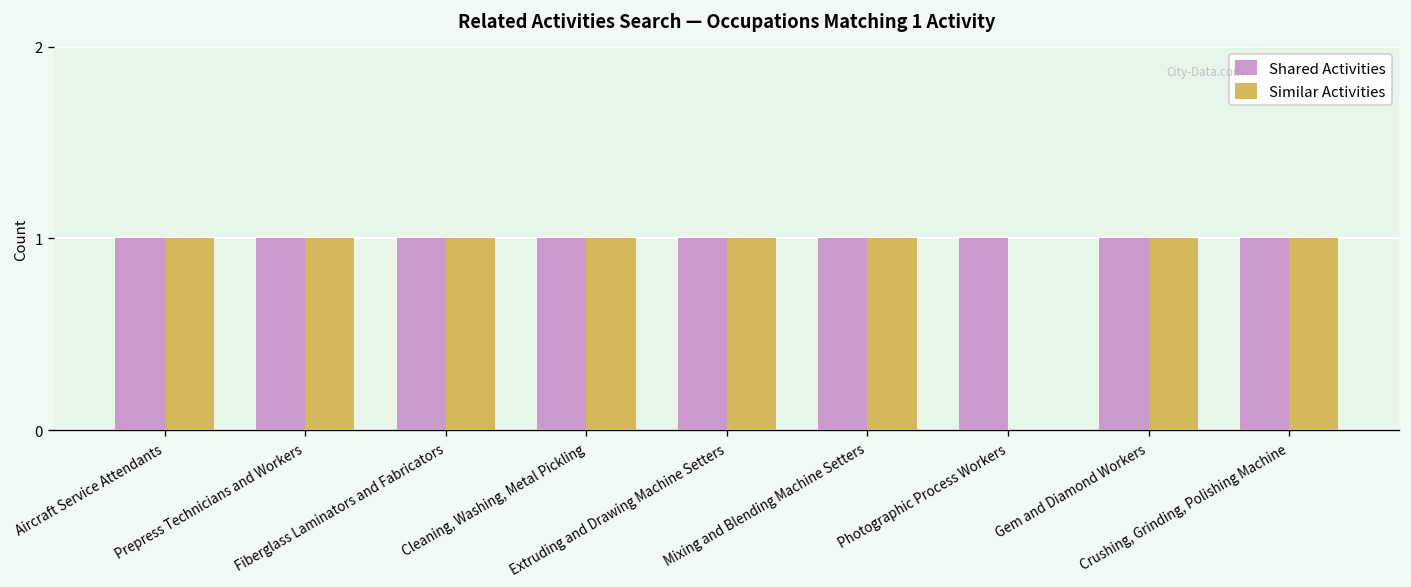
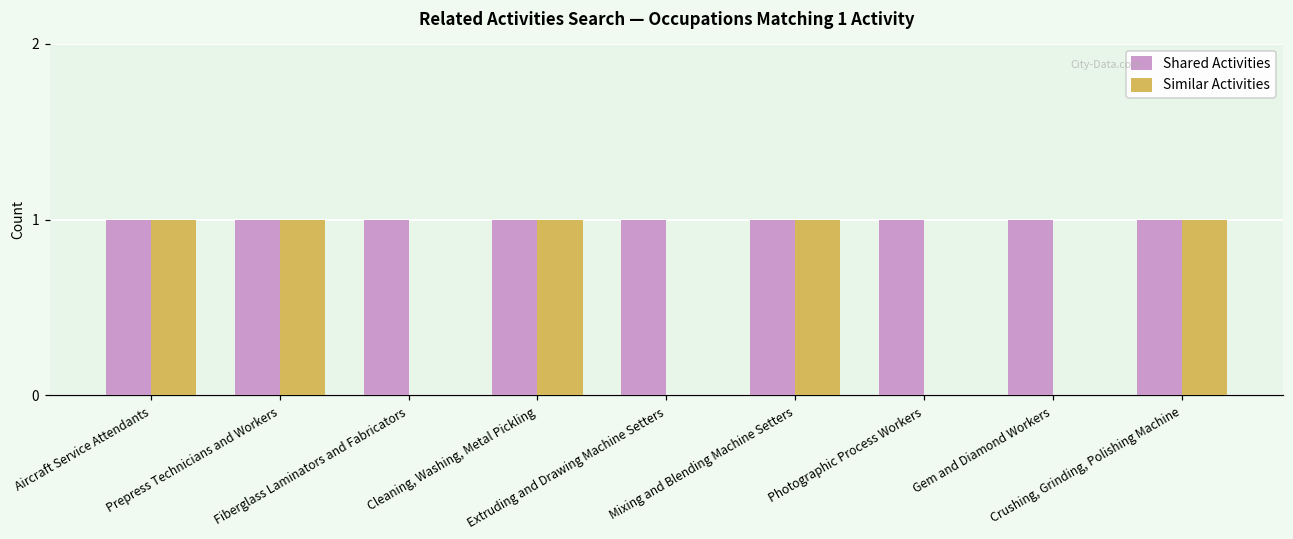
Similar Activities, Fiberglass Laminators and Fabricators: 1 -> 0
Similar Activities, Extruding and Drawing Machine Setters: 1 -> 0
Similar Activities, Gem and Diamond Workers: 1 -> 0
